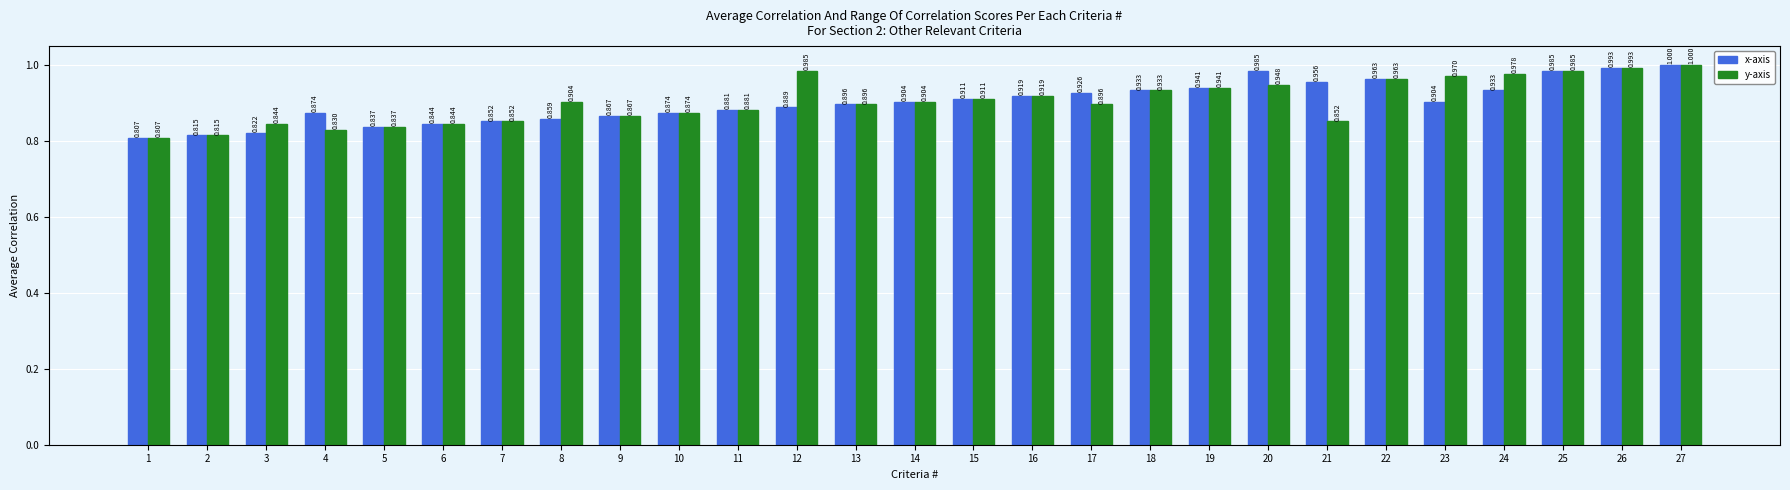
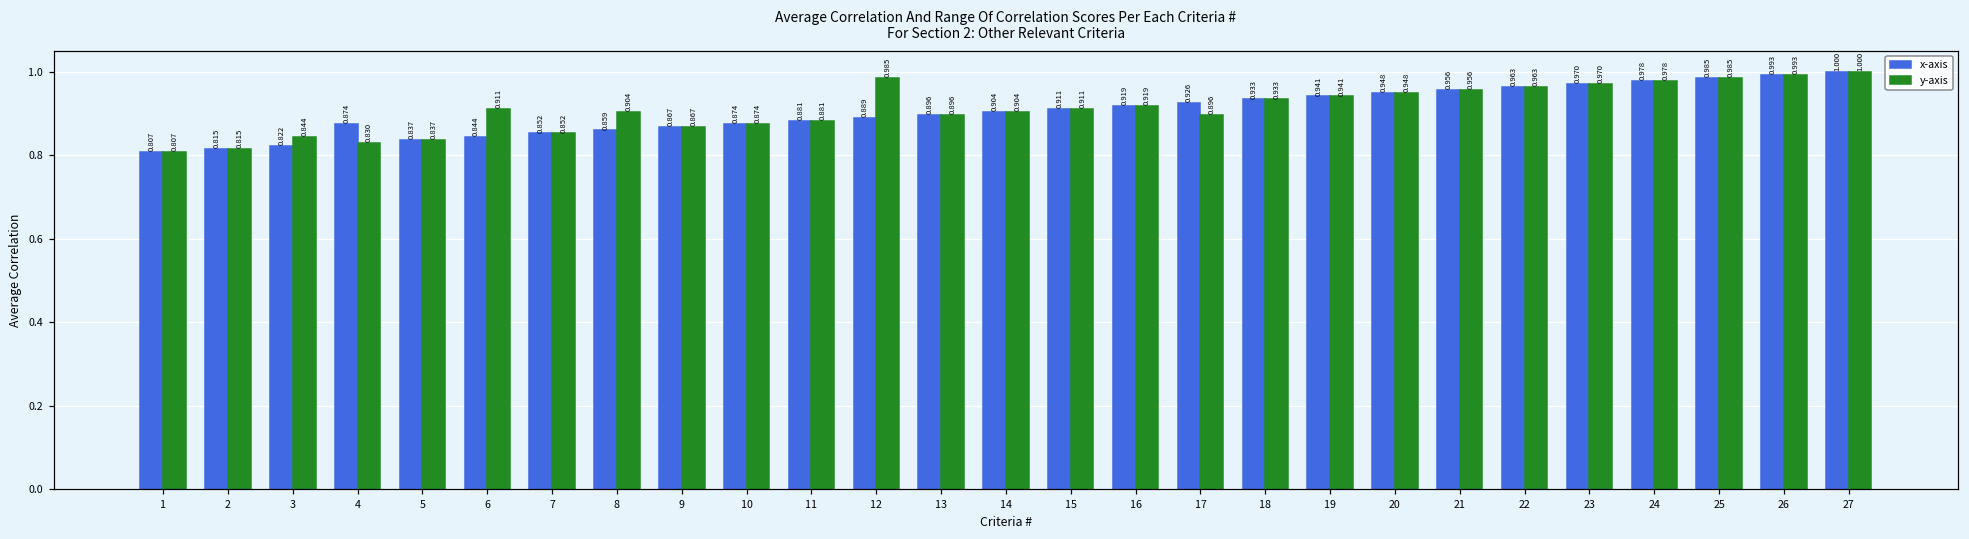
y-axis, 6: 0.844 -> 0.911
x-axis, 20: 0.985 -> 0.948
y-axis, 21: 0.852 -> 0.956
x-axis, 23: 0.904 -> 0.970
x-axis, 24: 0.933 -> 0.978
